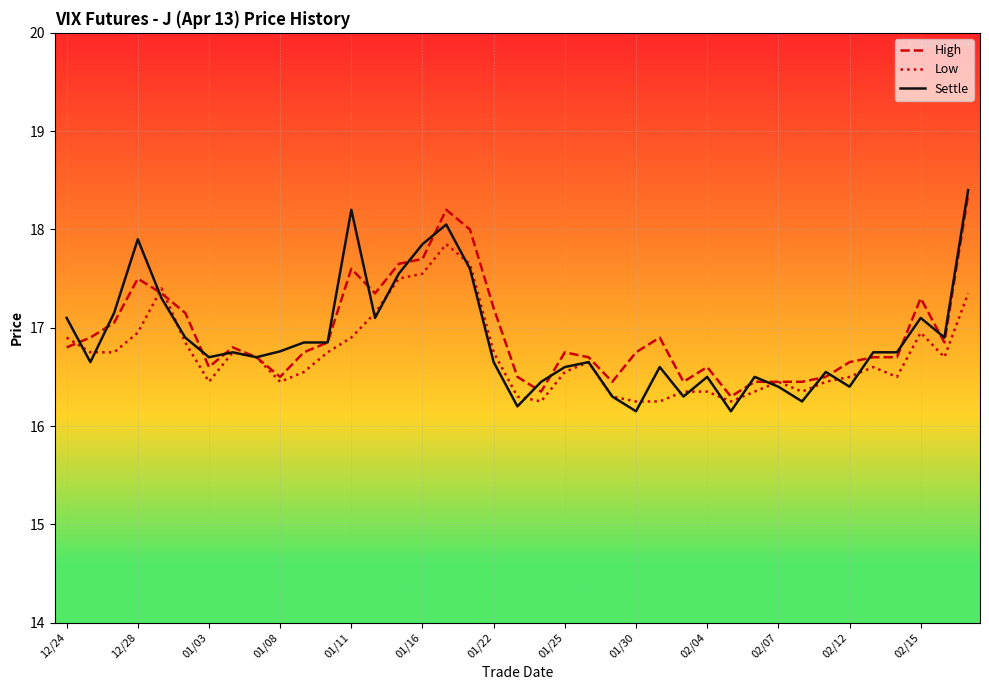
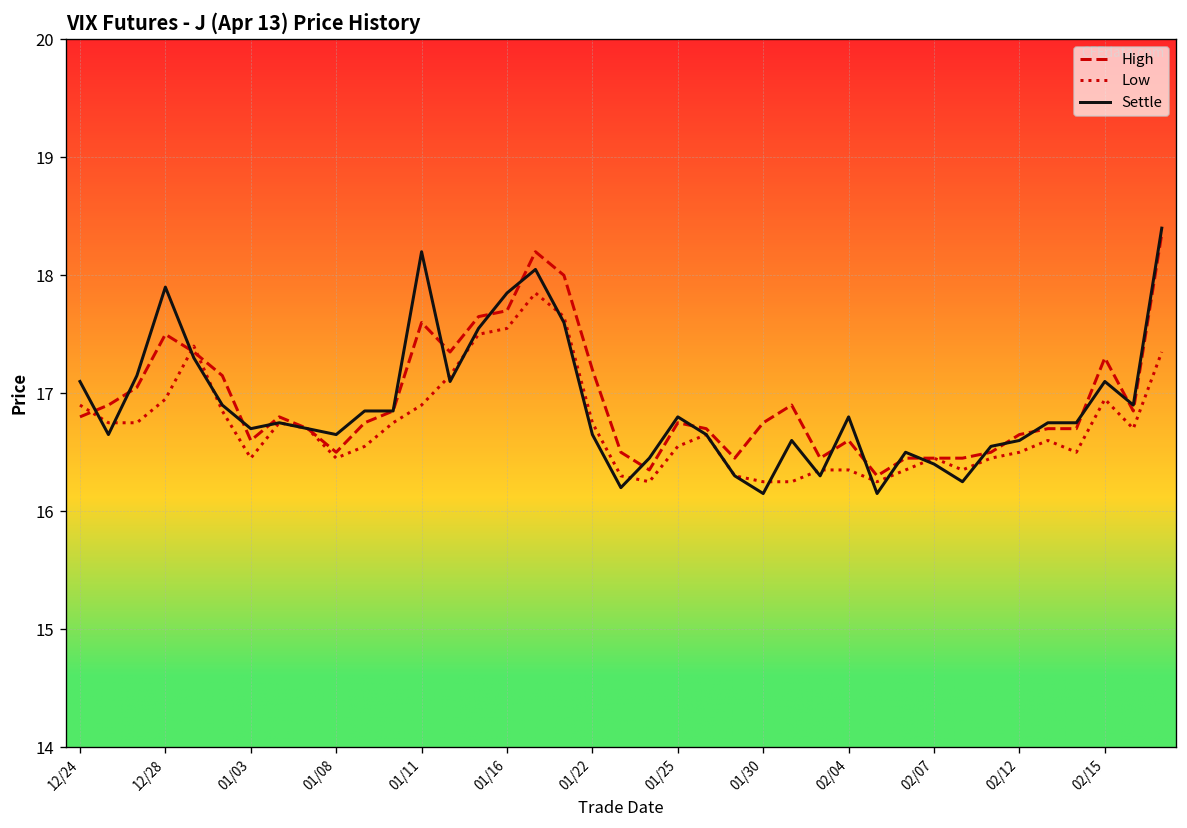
Settle, 01/08: 16.8 -> 16.7
Settle, 01/25: 16.6 -> 16.8
Settle, 02/04: 16.5 -> 16.8
Settle, 02/12: 16.4 -> 16.6
